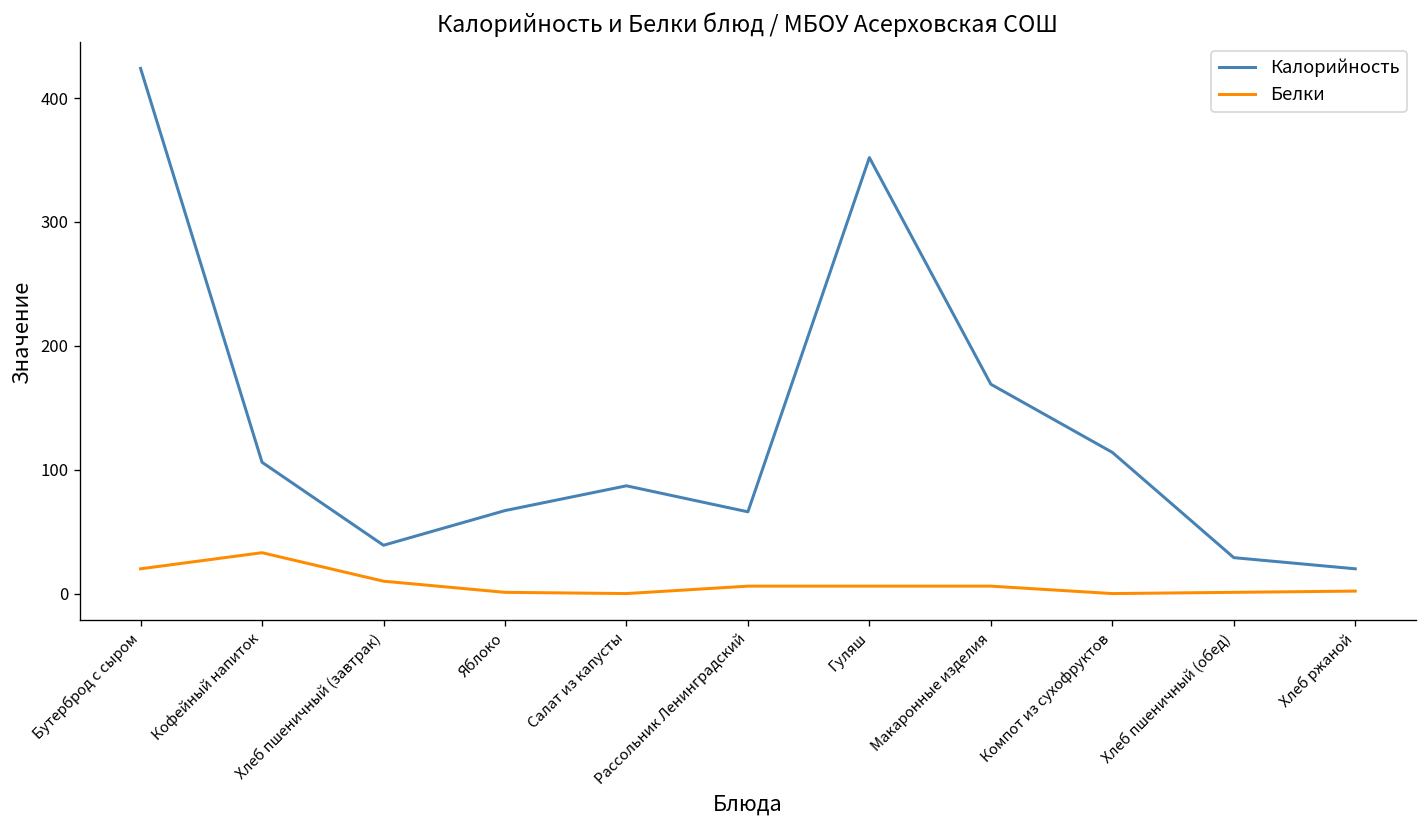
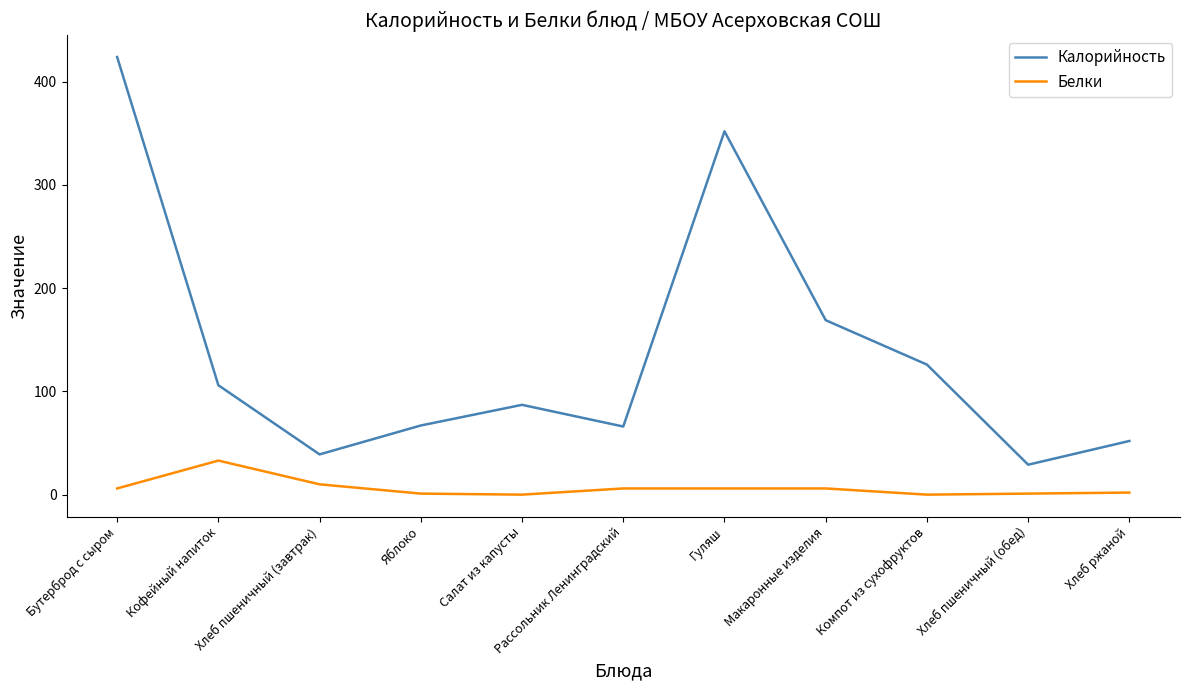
Белки, Бутерброд с сыром: 20 -> 6
Калорийность, Компот из сухофруктов: 114 -> 126
Калорийность, Хлеб ржаной: 20 -> 52
